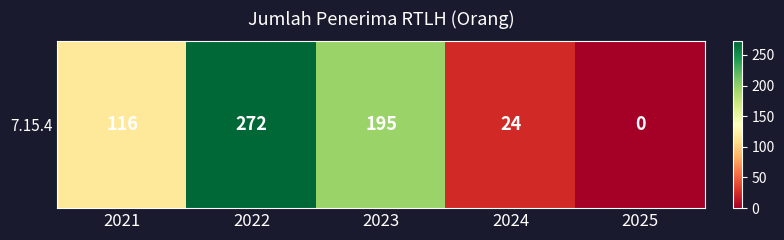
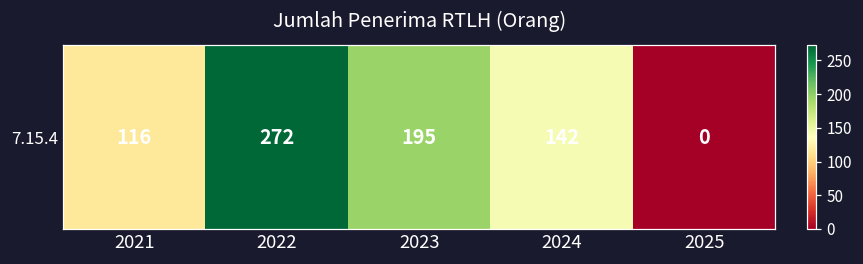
7.15.4, 2024: 24 -> 142
